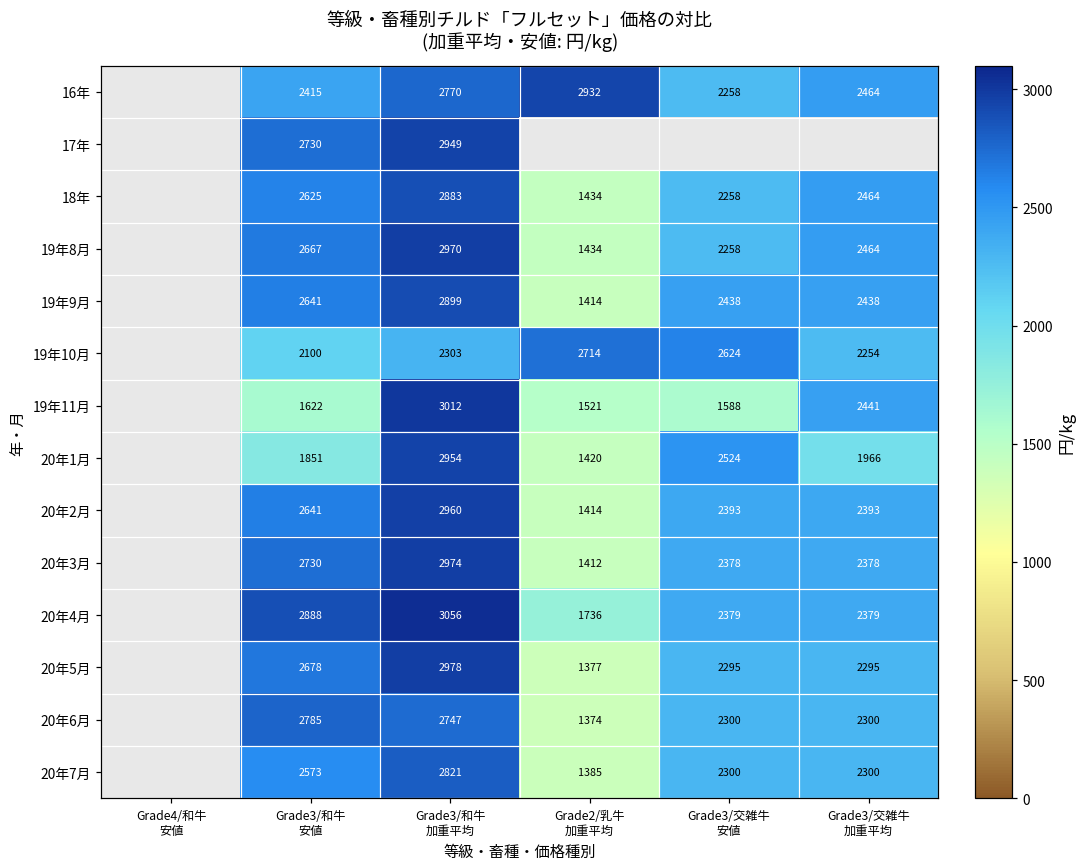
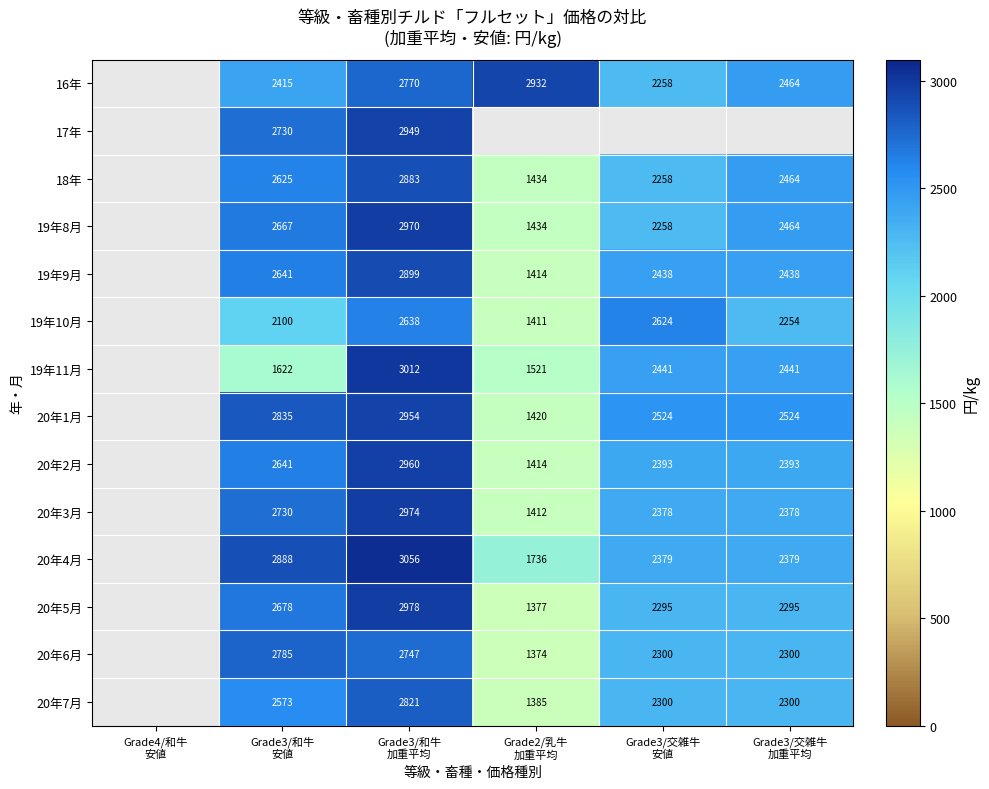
19年10月, Grade3/和牛 加重平均: 2303 -> 2638
19年10月, Grade2/乳牛 加重平均: 2714 -> 1411
19年11月, Grade3/交雑牛 安値: 1588 -> 2441
20年1月, Grade3/和牛 安値: 1851 -> 2835
20年1月, Grade3/交雑牛 加重平均: 1966 -> 2524
